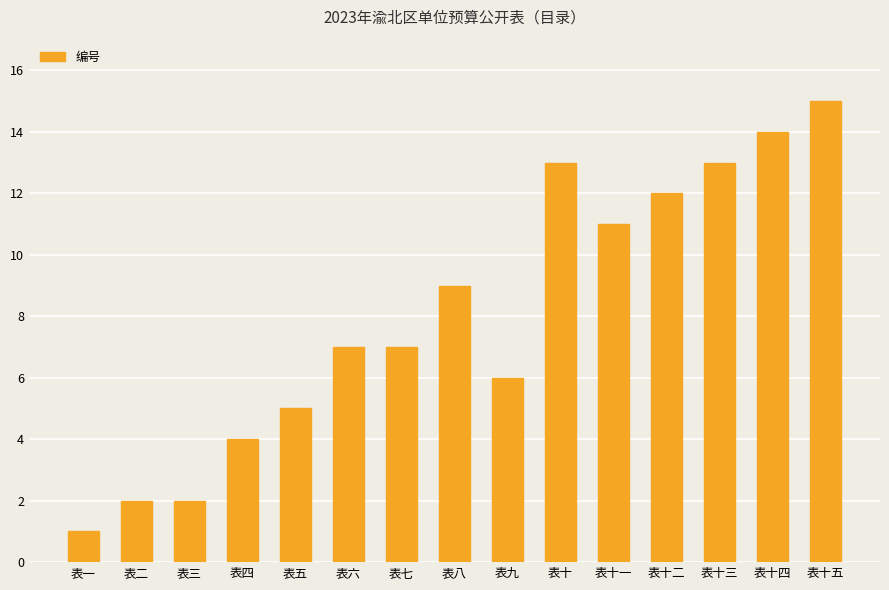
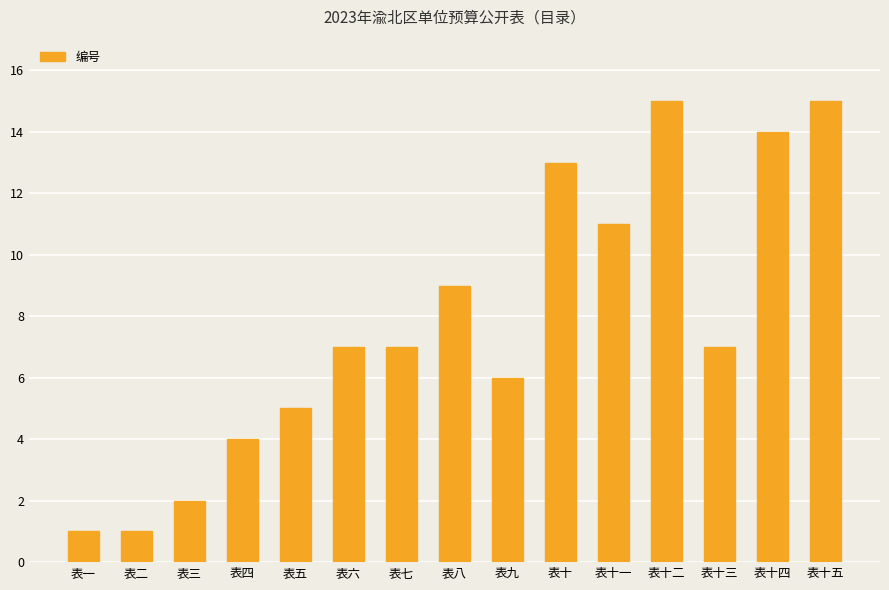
表二: 2 -> 1
表十二: 12 -> 15
表十三: 13 -> 7
